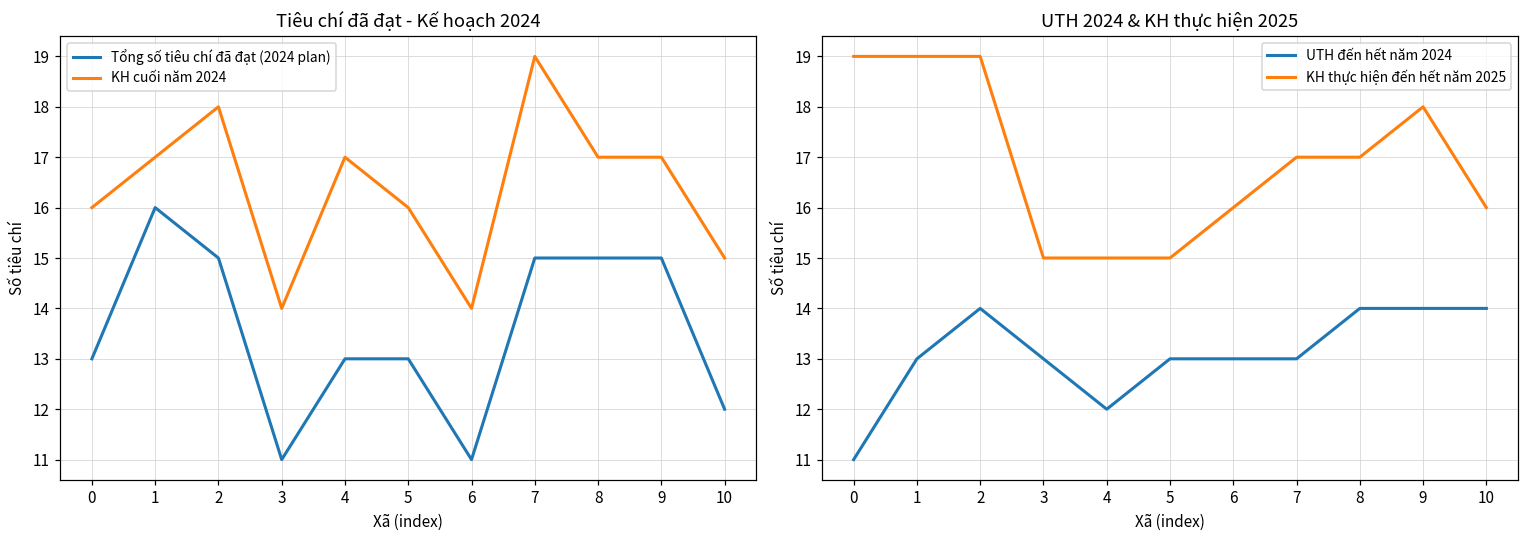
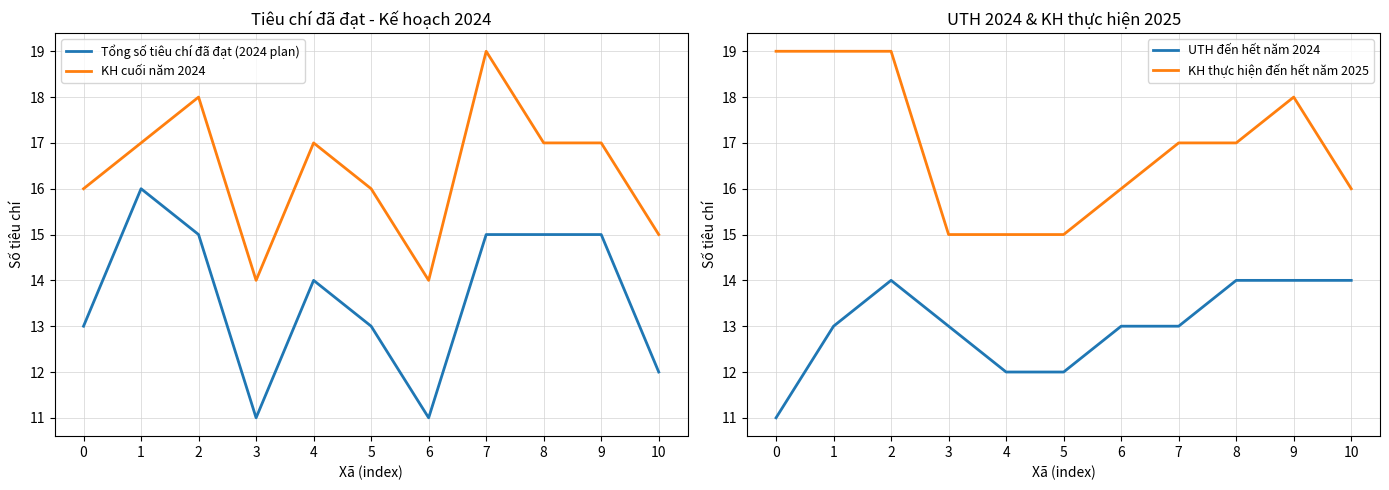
Tiêu chí đã đạt - Kế hoạch 2024, Tổng số tiêu chí đã đạt (2024 plan), 4: 13 -> 14
UTH 2024 & KH thực hiện 2025, UTH đến hết năm 2024, 5: 13 -> 12
